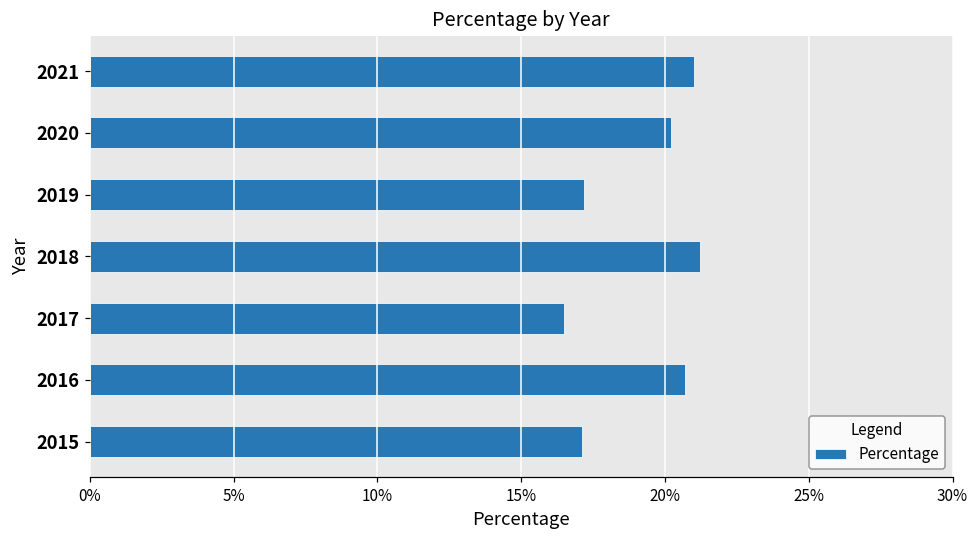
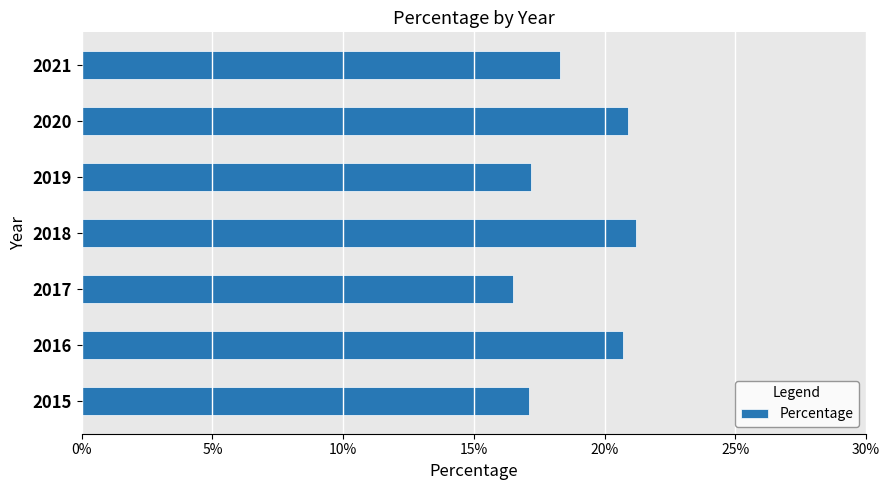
2021: 21.0% -> 18.3%
2020: 20.2% -> 20.9%
